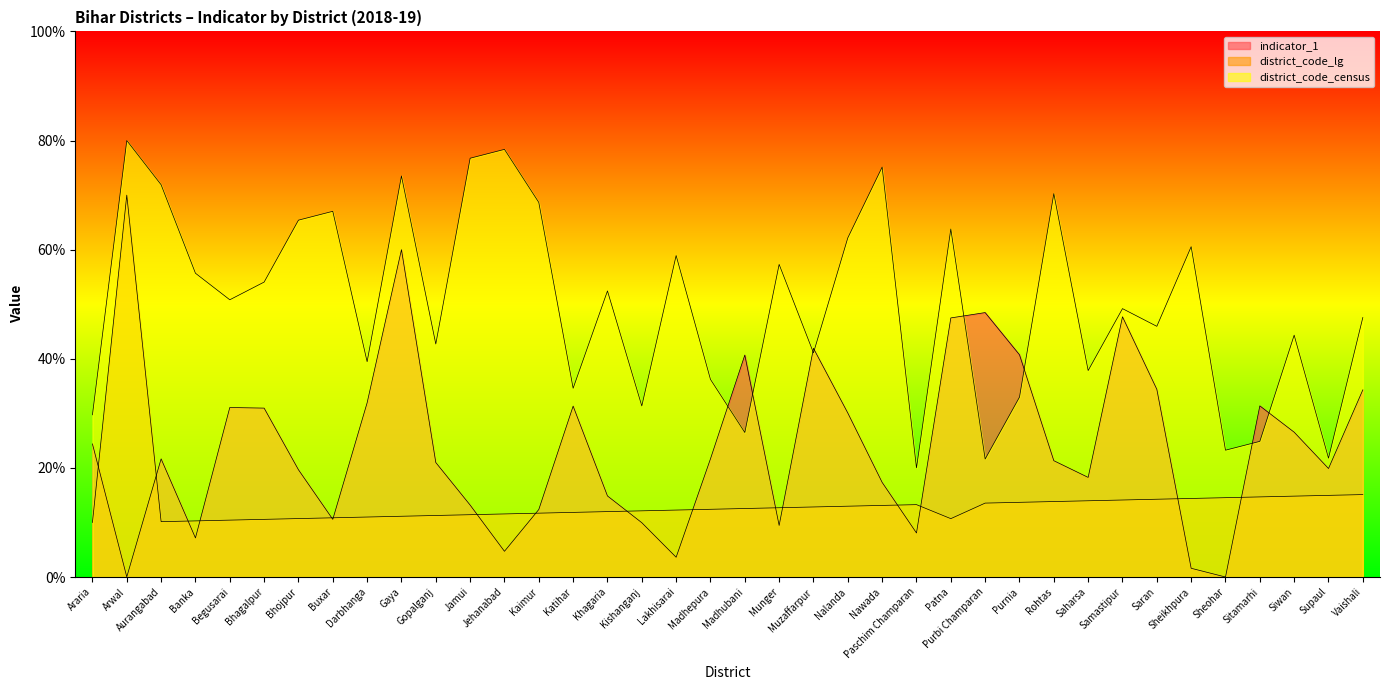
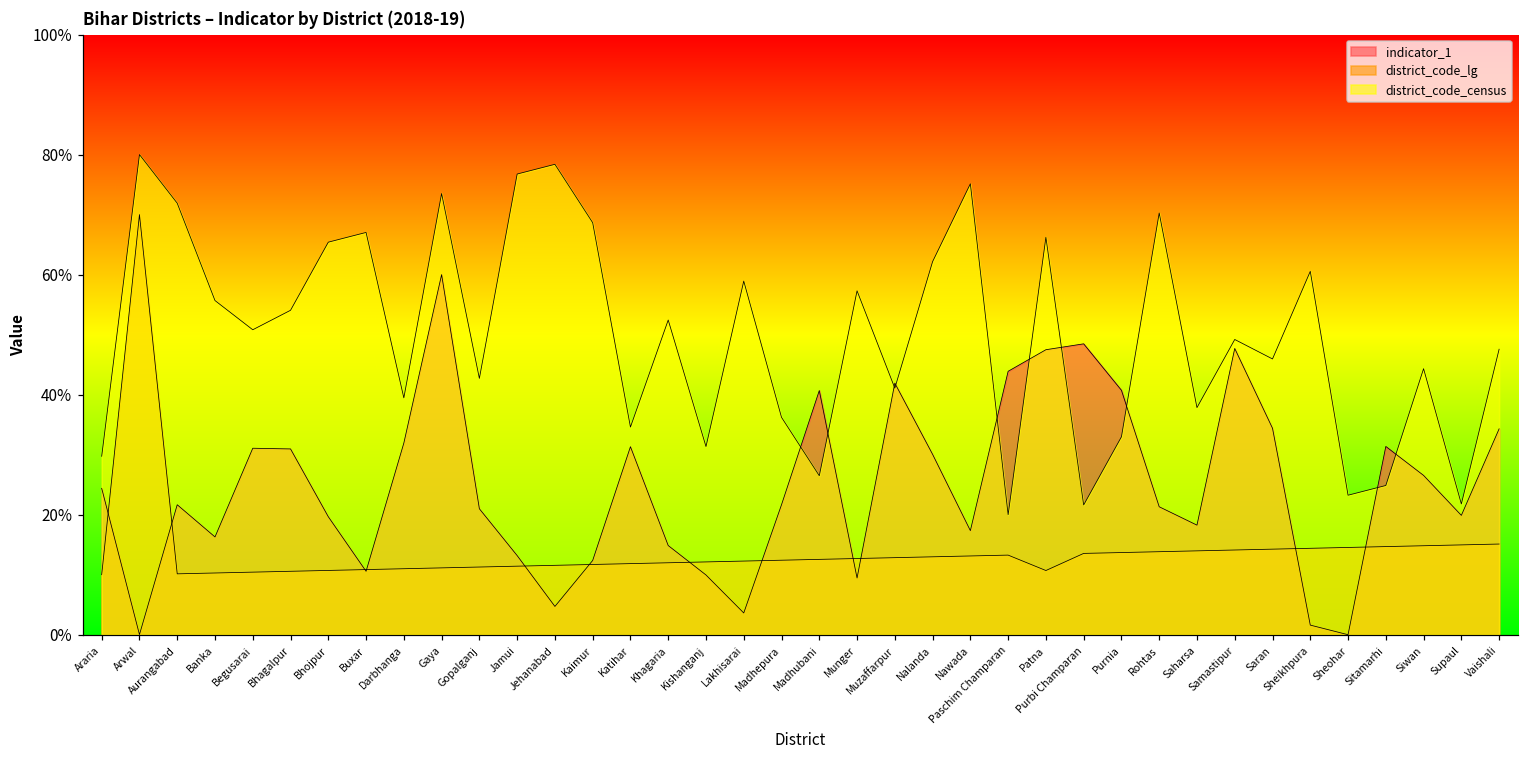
indicator_1, Banka: 7% -> 16%
indicator_1, Paschim Champaran: 8% -> 44%
district_code_census, Patna: 64% -> 66%
